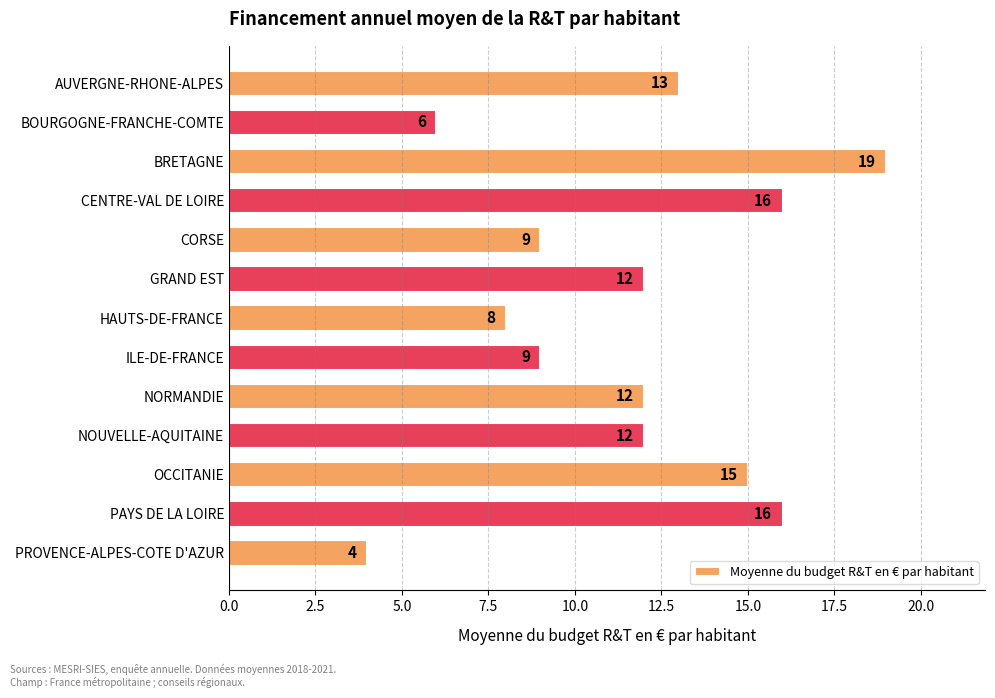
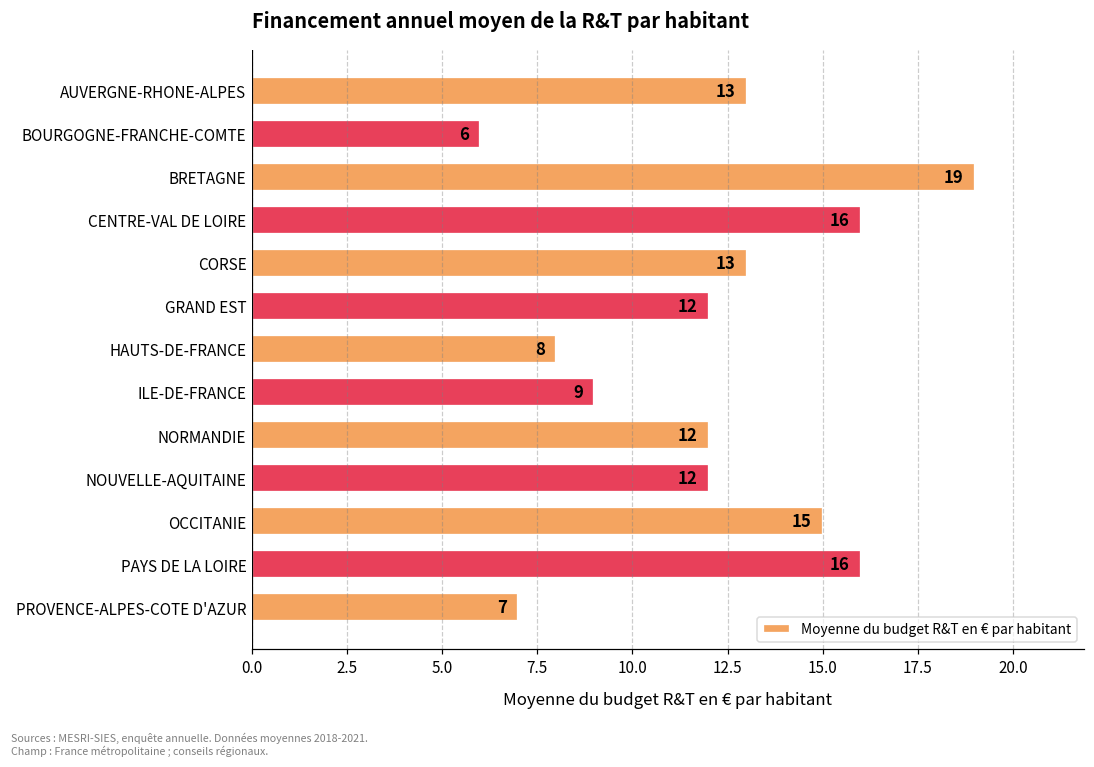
CORSE: 9 -> 13
PROVENCE-ALPES-COTE D'AZUR: 4 -> 7
